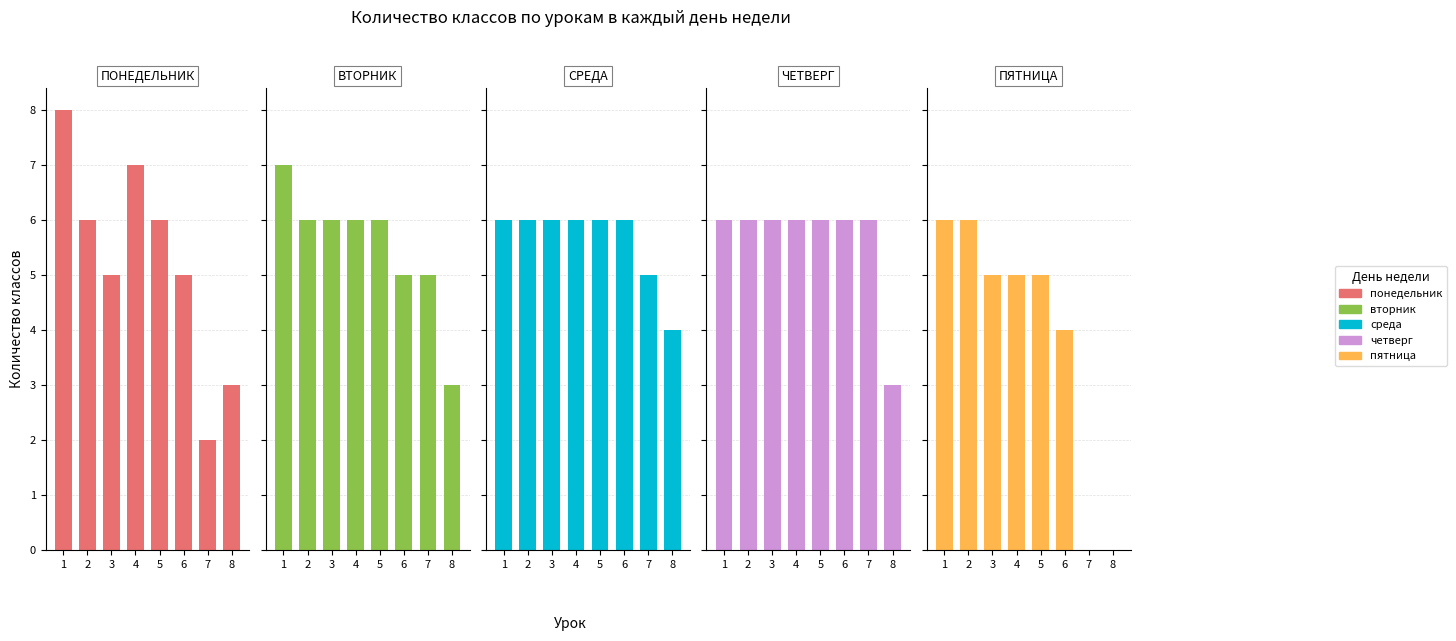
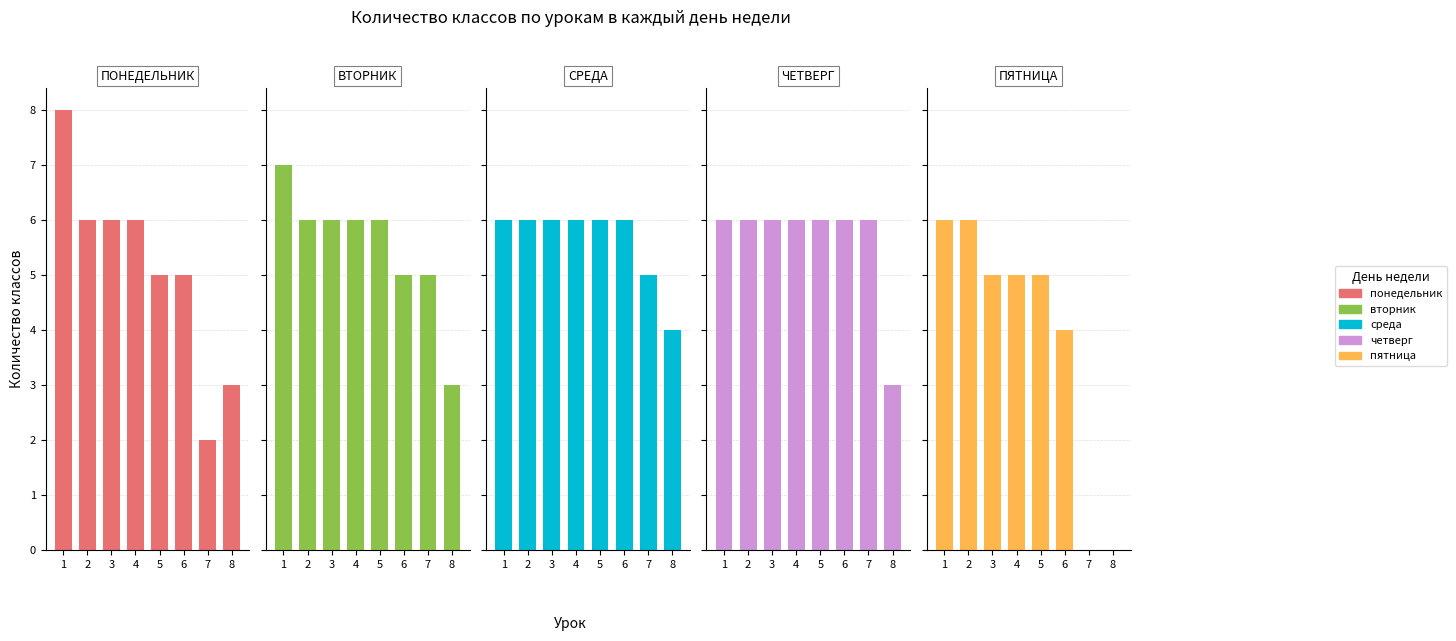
ПОНЕДЕЛЬНИК, 3: 5 -> 6
ПОНЕДЕЛЬНИК, 4: 7 -> 6
ПОНЕДЕЛЬНИК, 5: 6 -> 5
